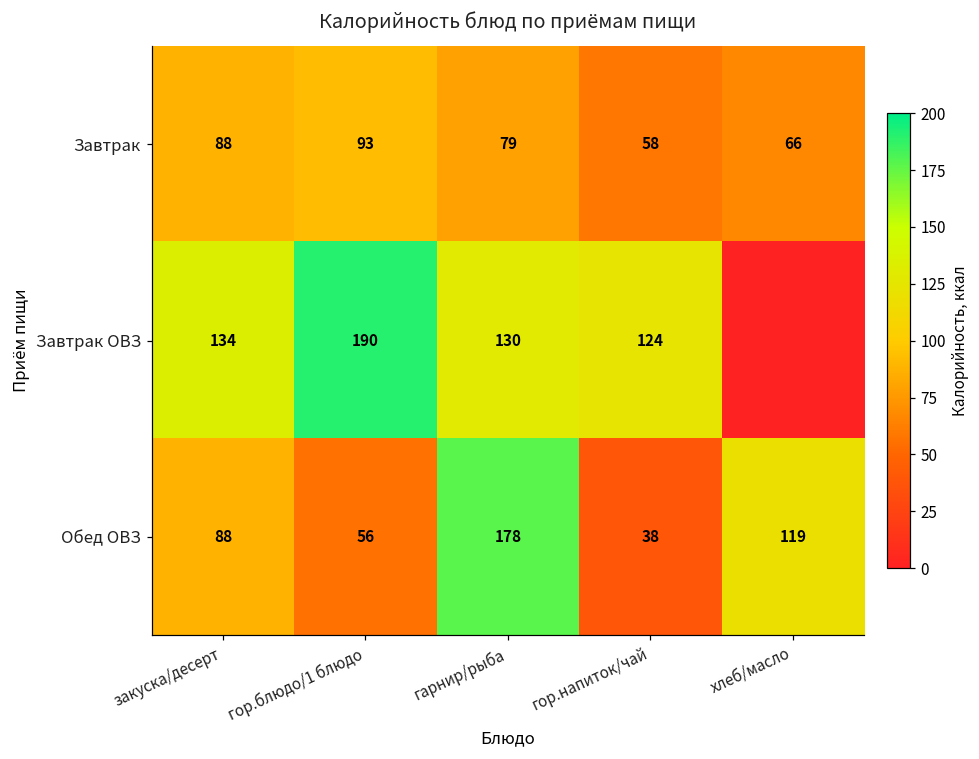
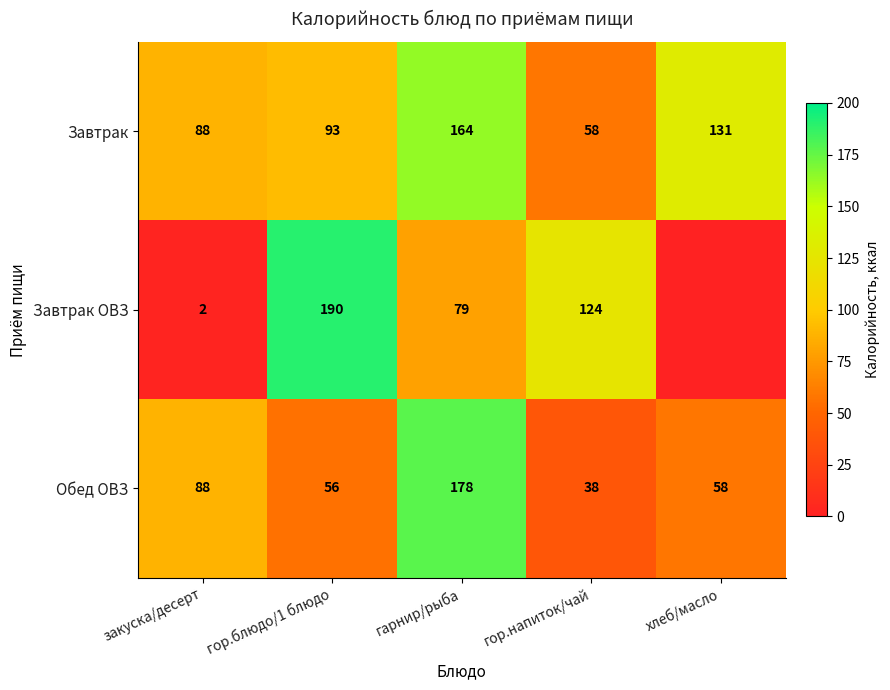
Завтрак, гарнир/рыба: 79 -> 164
Завтрак, хлеб/масло: 66 -> 131
Завтрак ОВЗ, закуска/десерт: 134 -> 2
Завтрак ОВЗ, гарнир/рыба: 130 -> 79
Обед ОВЗ, хлеб/масло: 119 -> 58
